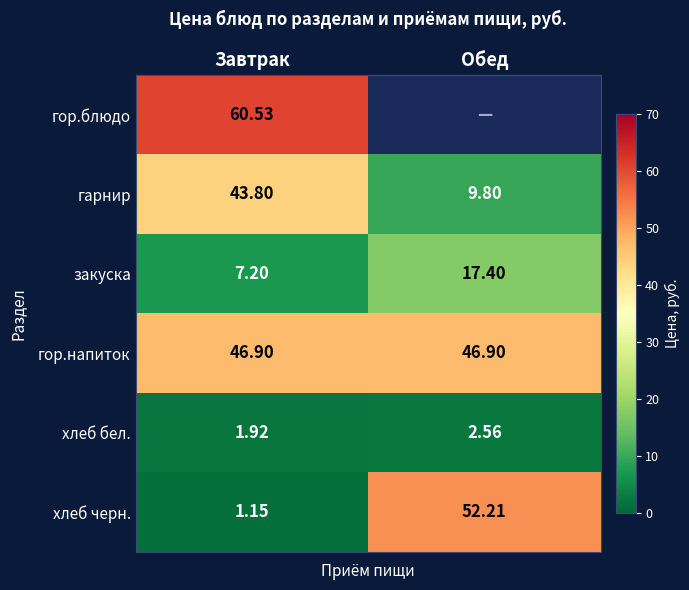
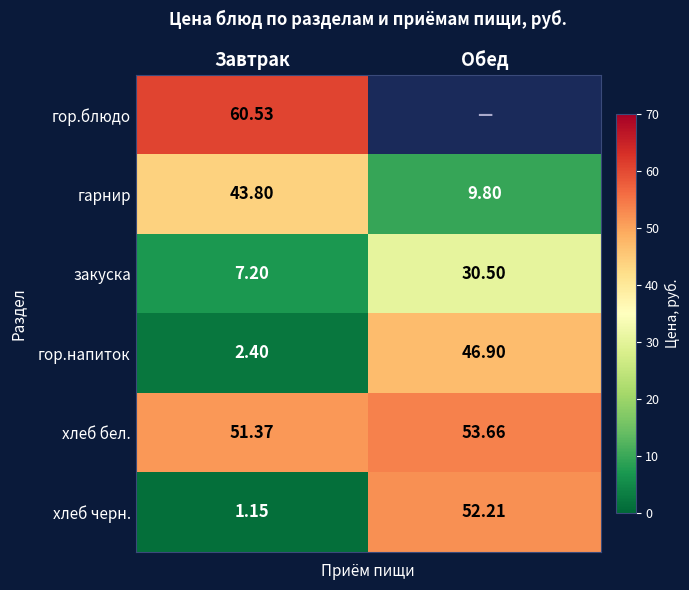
закуска, Обед: 17.40 -> 30.50
гор.напиток, Завтрак: 46.90 -> 2.40
хлеб бел., Завтрак: 1.92 -> 51.37
хлеб бел., Обед: 2.56 -> 53.66
